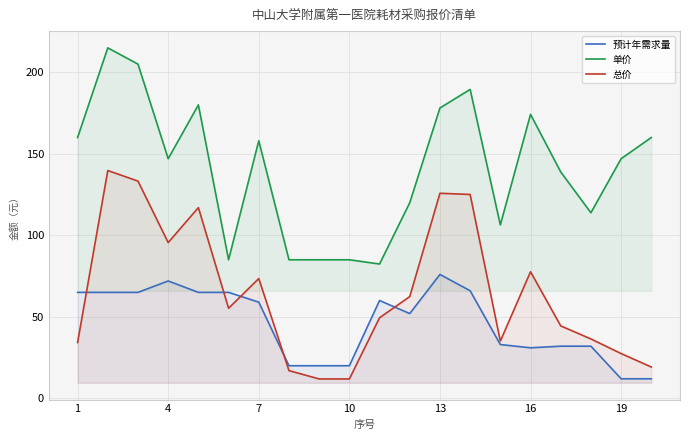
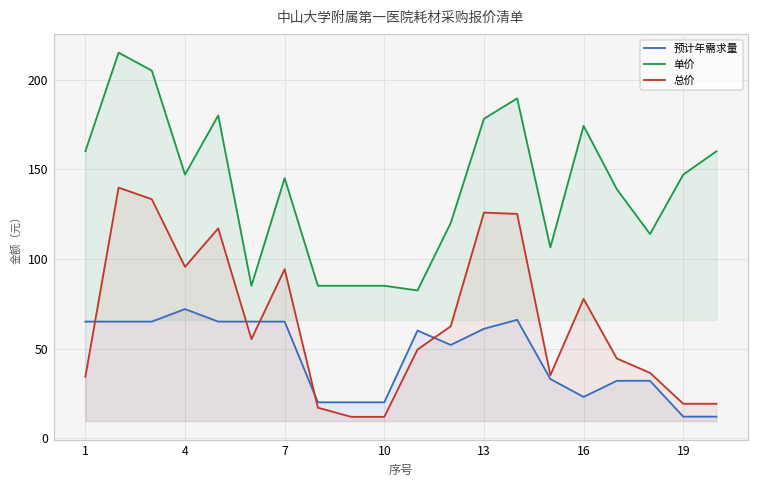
预计年需求量, 7: 59 -> 65
单价, 7: 158 -> 145
总价, 7: 73 -> 94
预计年需求量, 13: 76 -> 61
预计年需求量, 16: 31 -> 23
总价, 19: 27 -> 19
